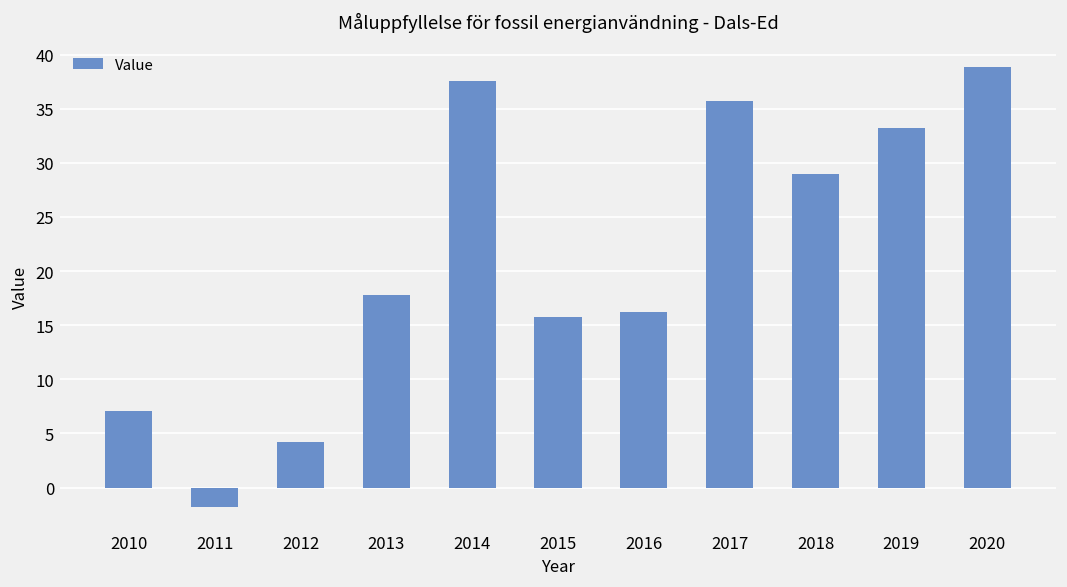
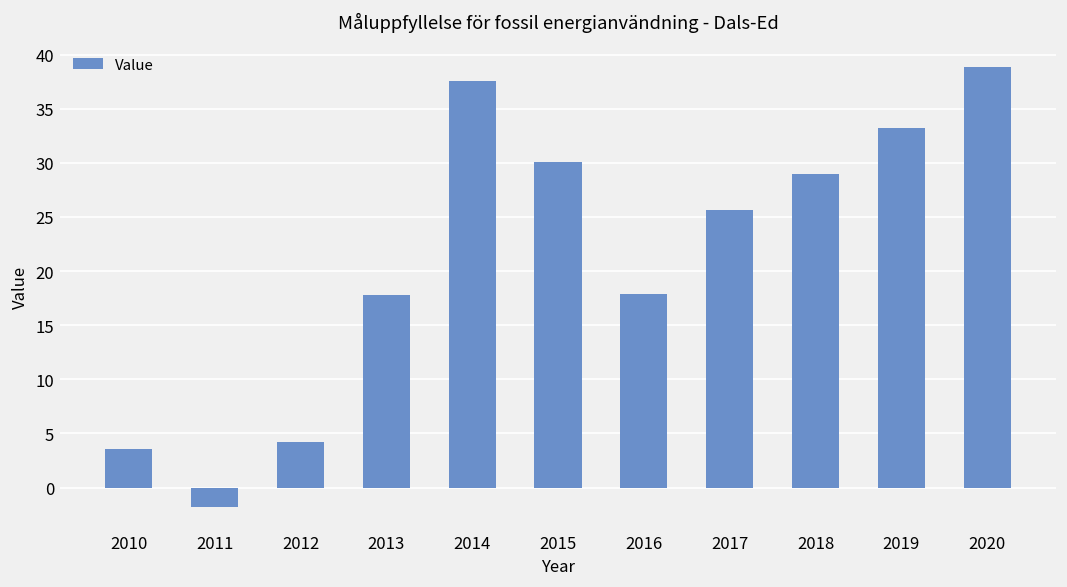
2010: 7 -> 4
2015: 16 -> 30
2016: 16 -> 18
2017: 36 -> 26
